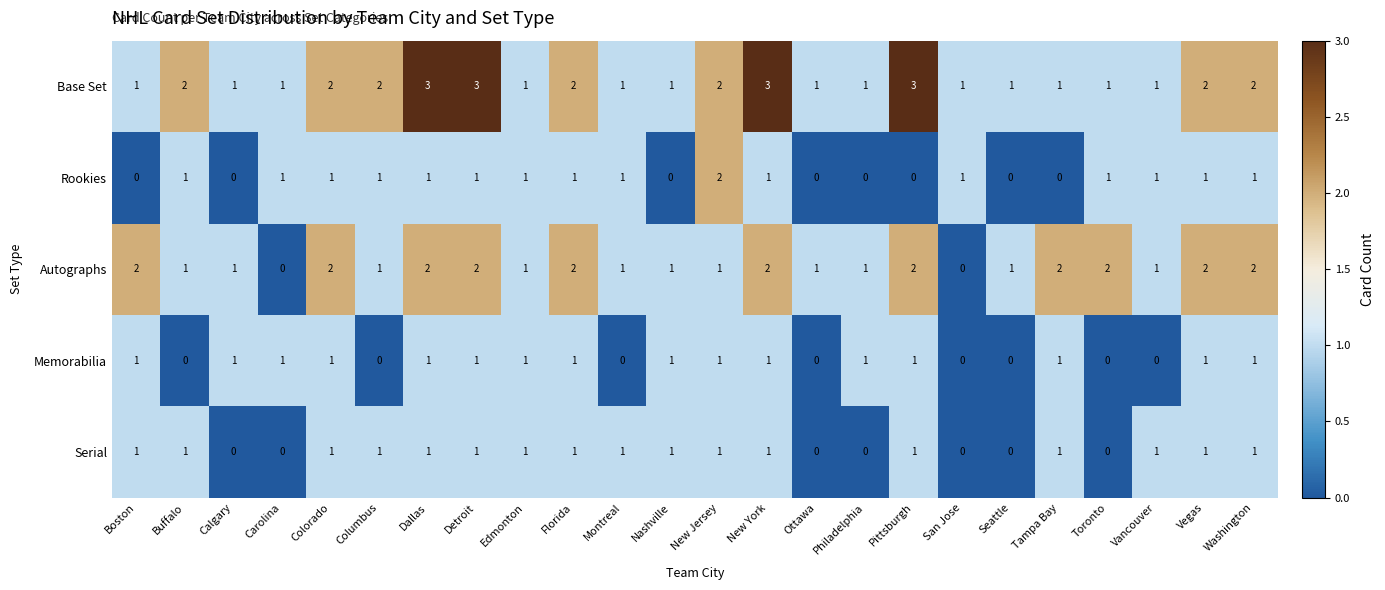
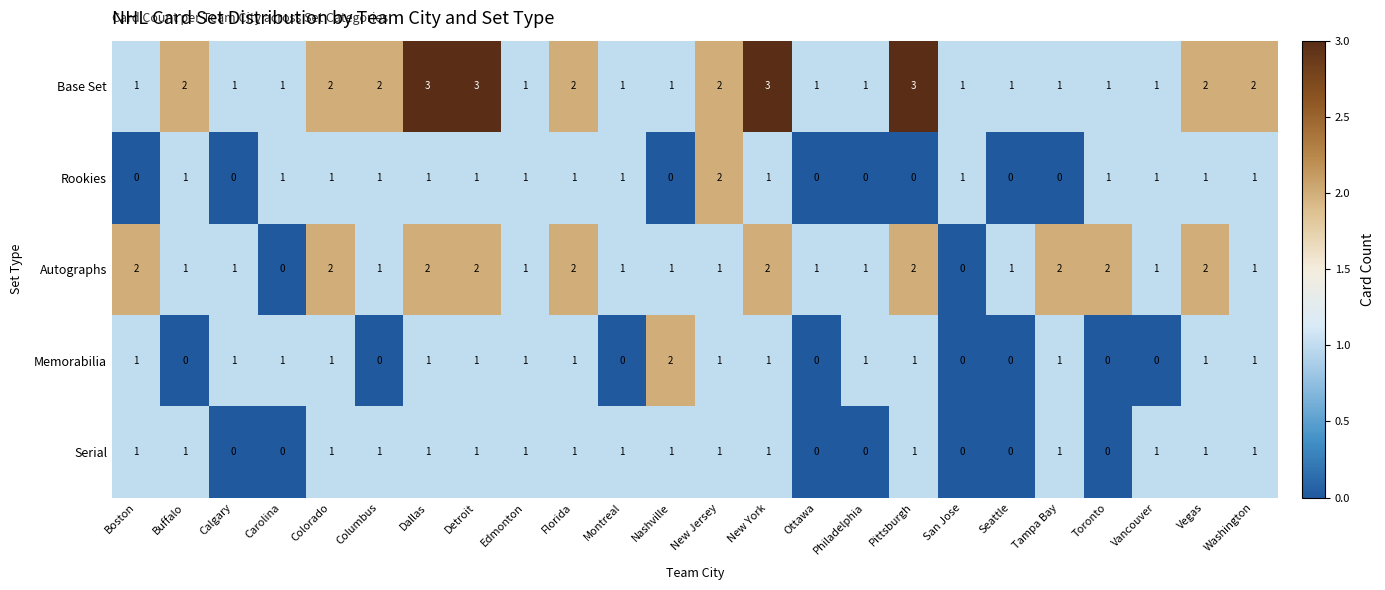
Autographs, Washington: 2 -> 1
Memorabilia, Nashville: 1 -> 2
